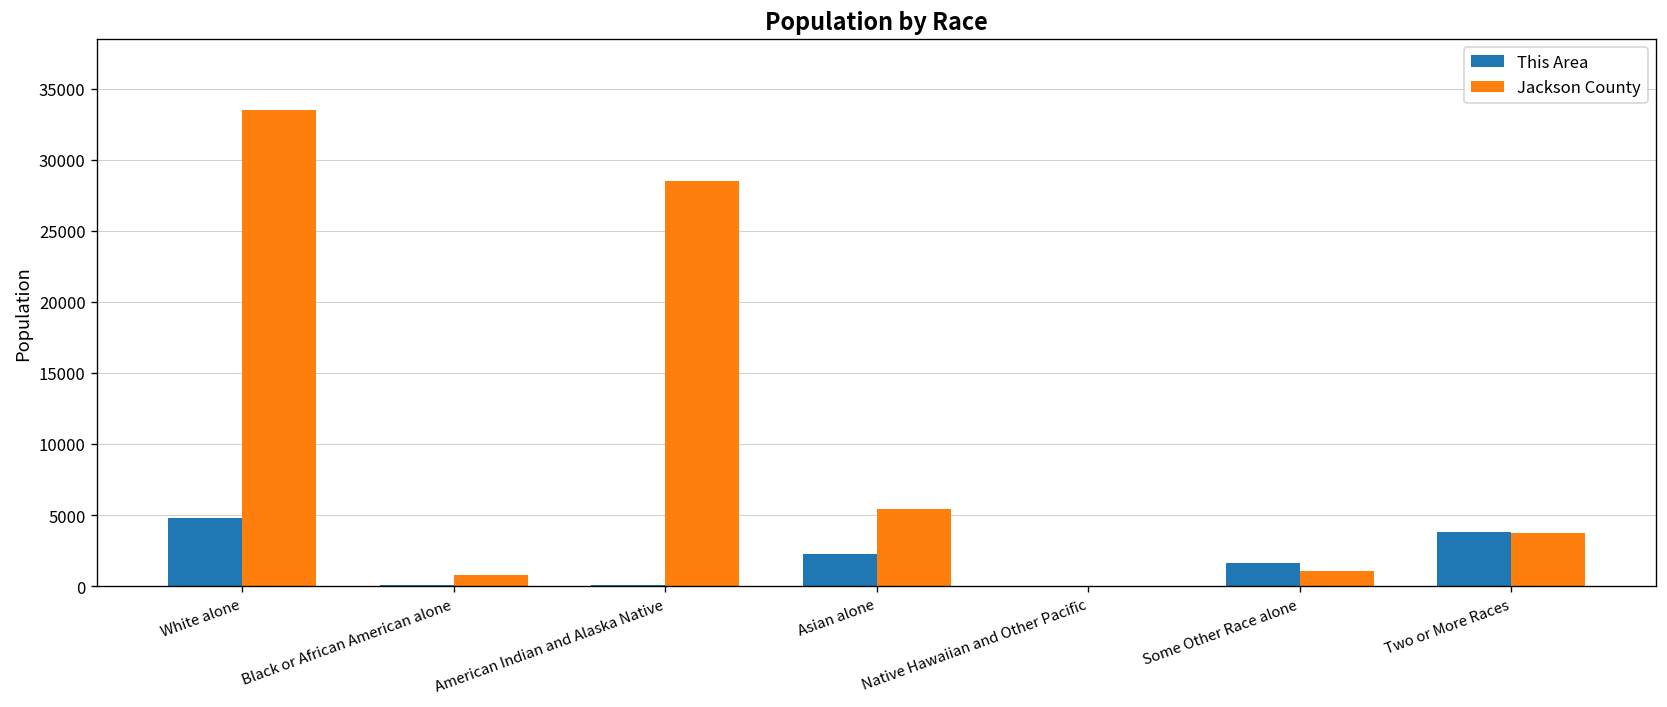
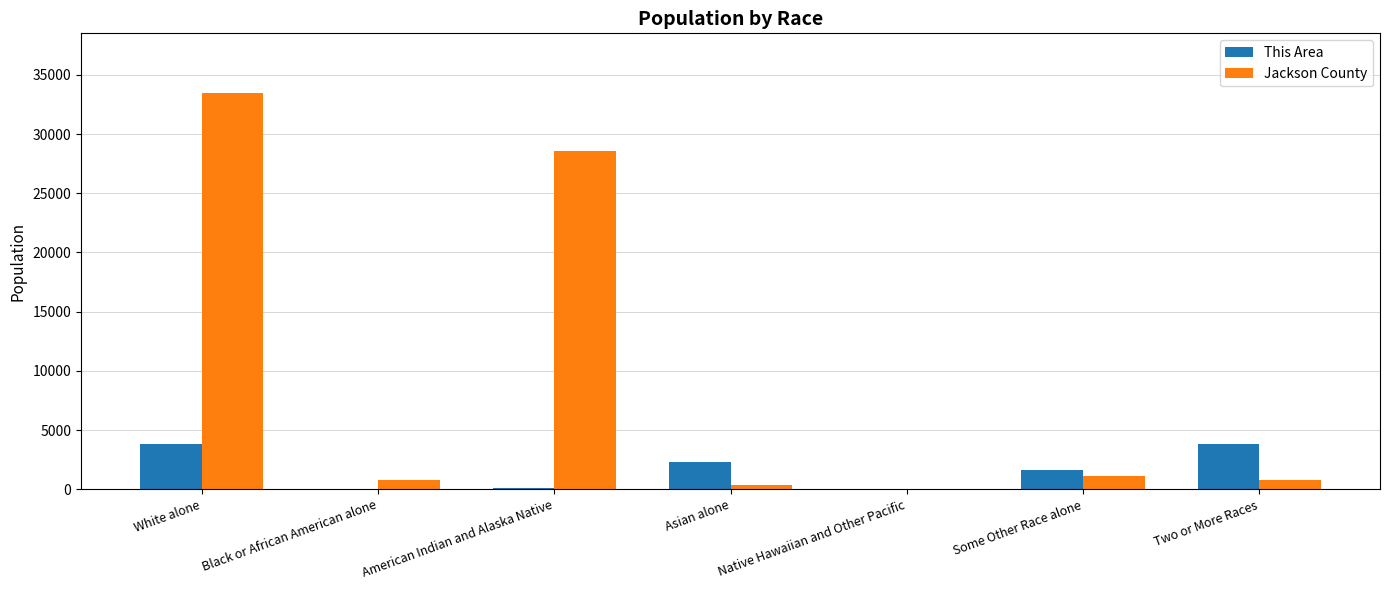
This Area, White alone: 4800 -> 3900
Jackson County, Asian alone: 5400 -> 300
Jackson County, Two or More Races: 3700 -> 800
